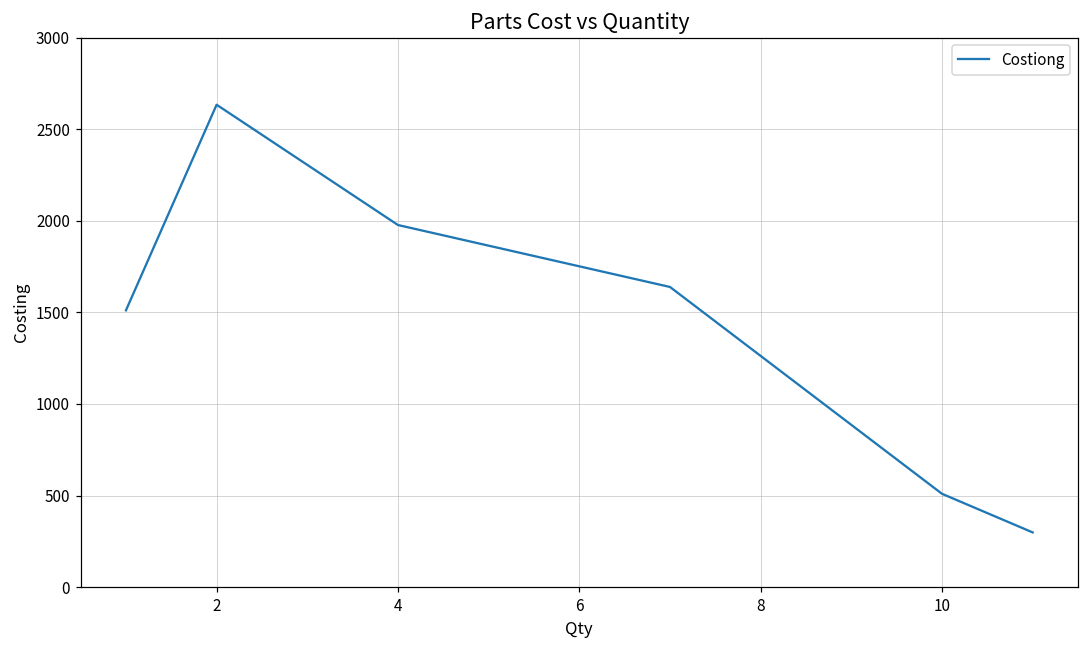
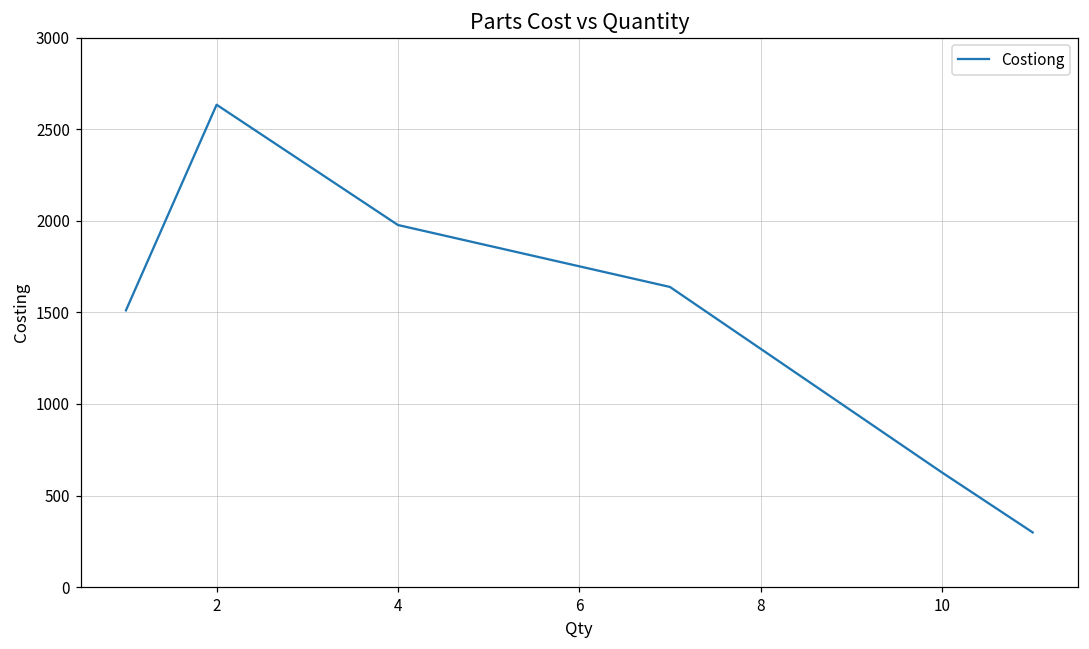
10: 510 -> 630
